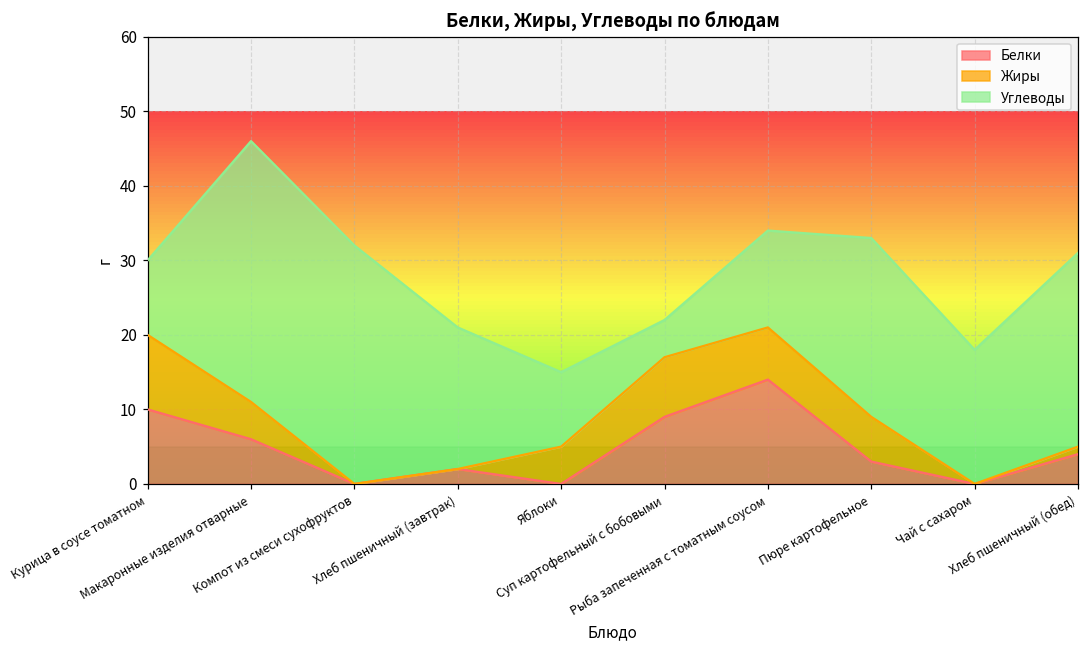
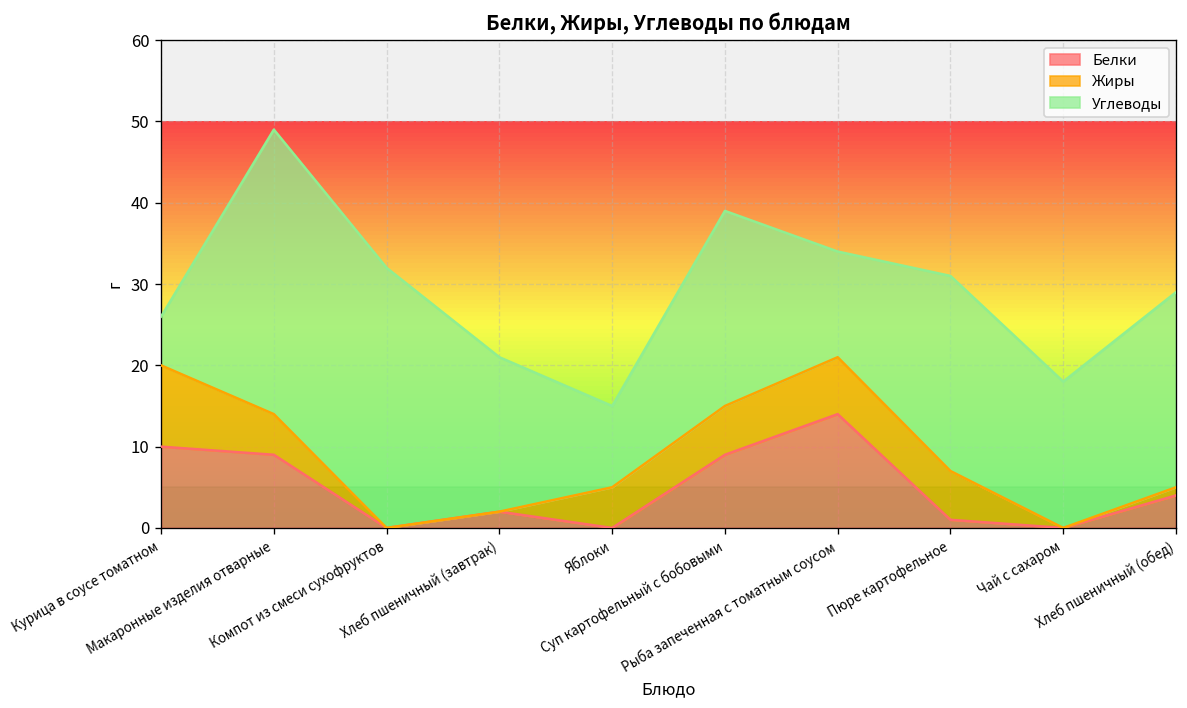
Углеводы, Курица в соусе томатном: 10 -> 6
Белки, Макаронные изделия отварные: 6 -> 9
Жиры, Суп картофельный с бобовыми: 8 -> 6
Углеводы, Суп картофельный с бобовыми: 5 -> 24
Белки, Пюре картофельное: 3 -> 1
Углеводы, Хлеб пшеничный (обед): 26 -> 24
